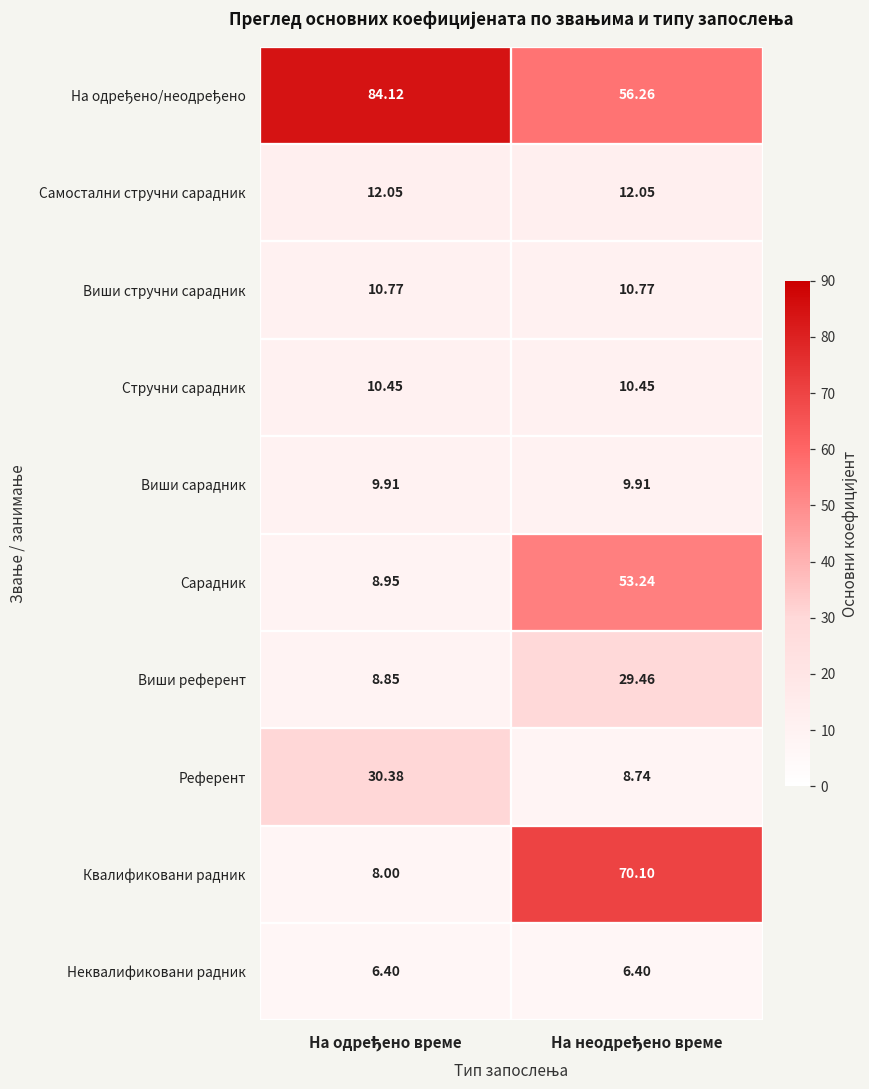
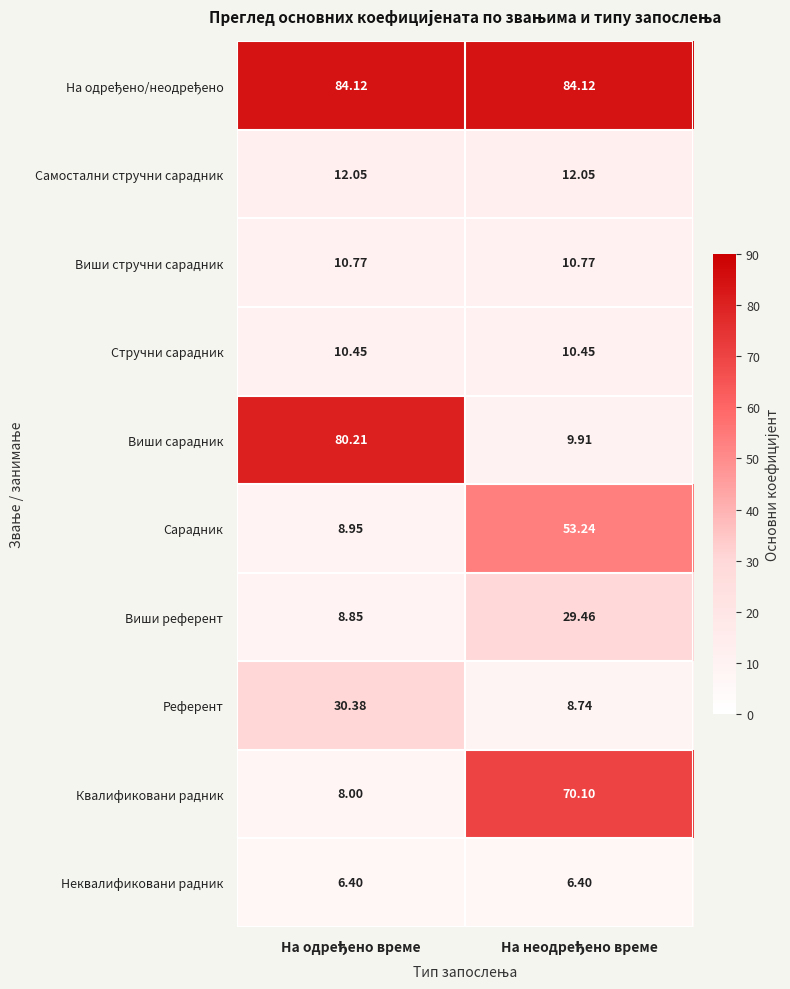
На одређено/неодређено, На неодређено време: 56.26 -> 84.12
Виши сарадник, На одређено време: 9.91 -> 80.21
